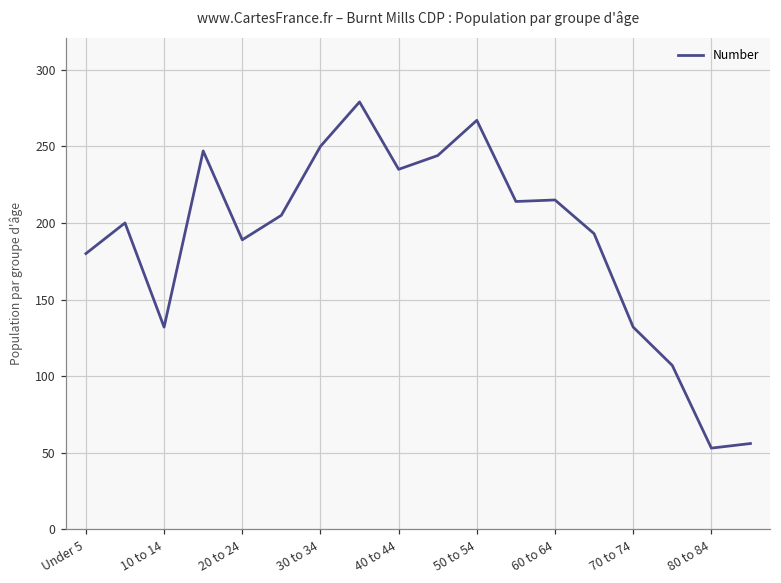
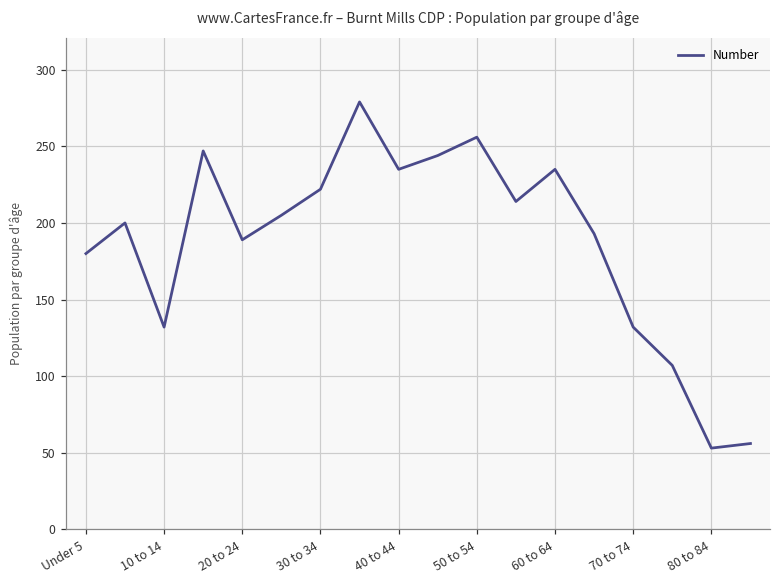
30 to 34: 250 -> 222
50 to 54: 267 -> 256
60 to 64: 215 -> 235
